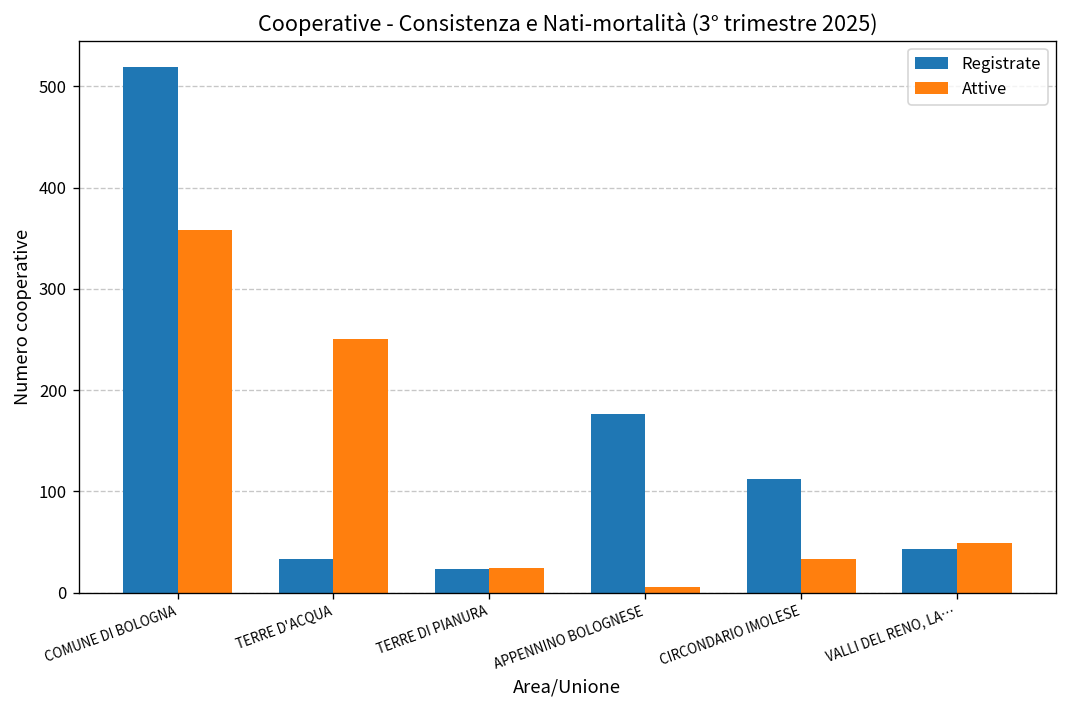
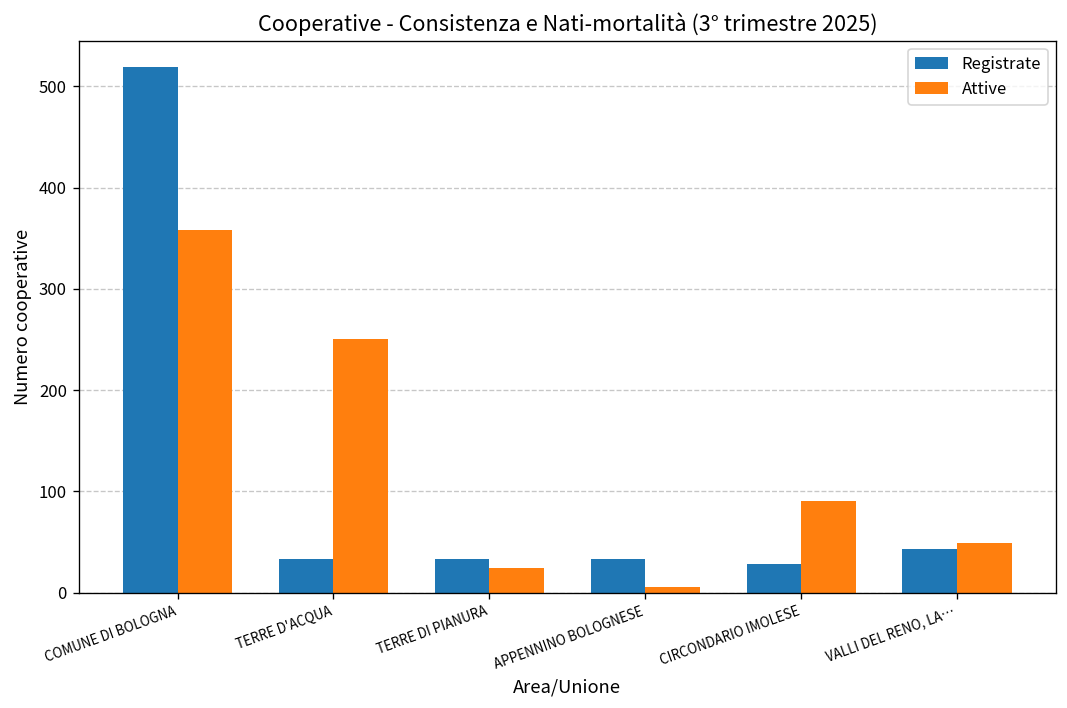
Registrate, TERRE DI PIANURA: 20 -> 30
Registrate, APPENNINO BOLOGNESE: 180 -> 30
Registrate, CIRCONDARIO IMOLESE: 110 -> 30
Attive, CIRCONDARIO IMOLESE: 30 -> 90
